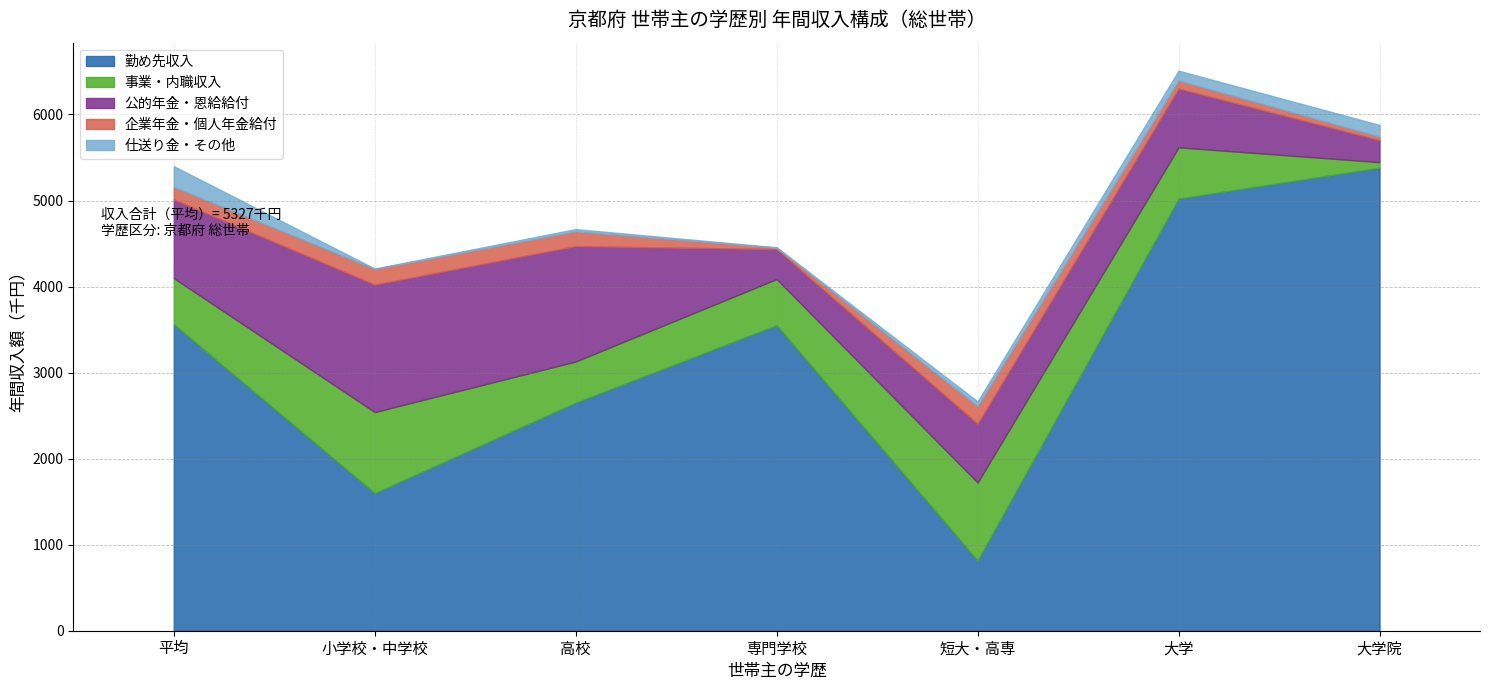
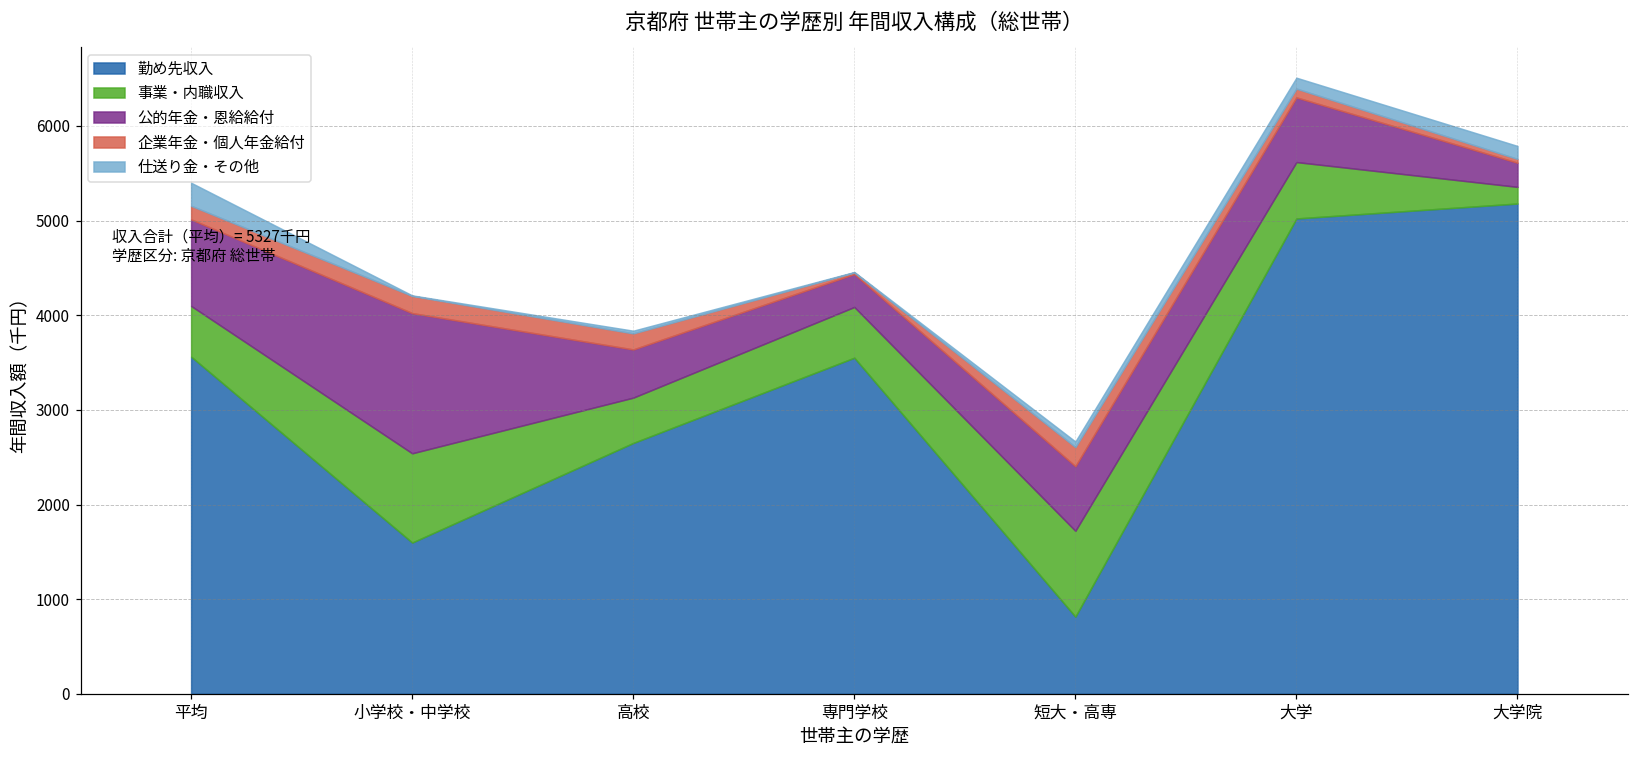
公的年金・恩給給付, 高校: 1300 -> 500
勤め先収入, 大学院: 5400 -> 5200
事業・内職収入, 大学院: 100 -> 200
